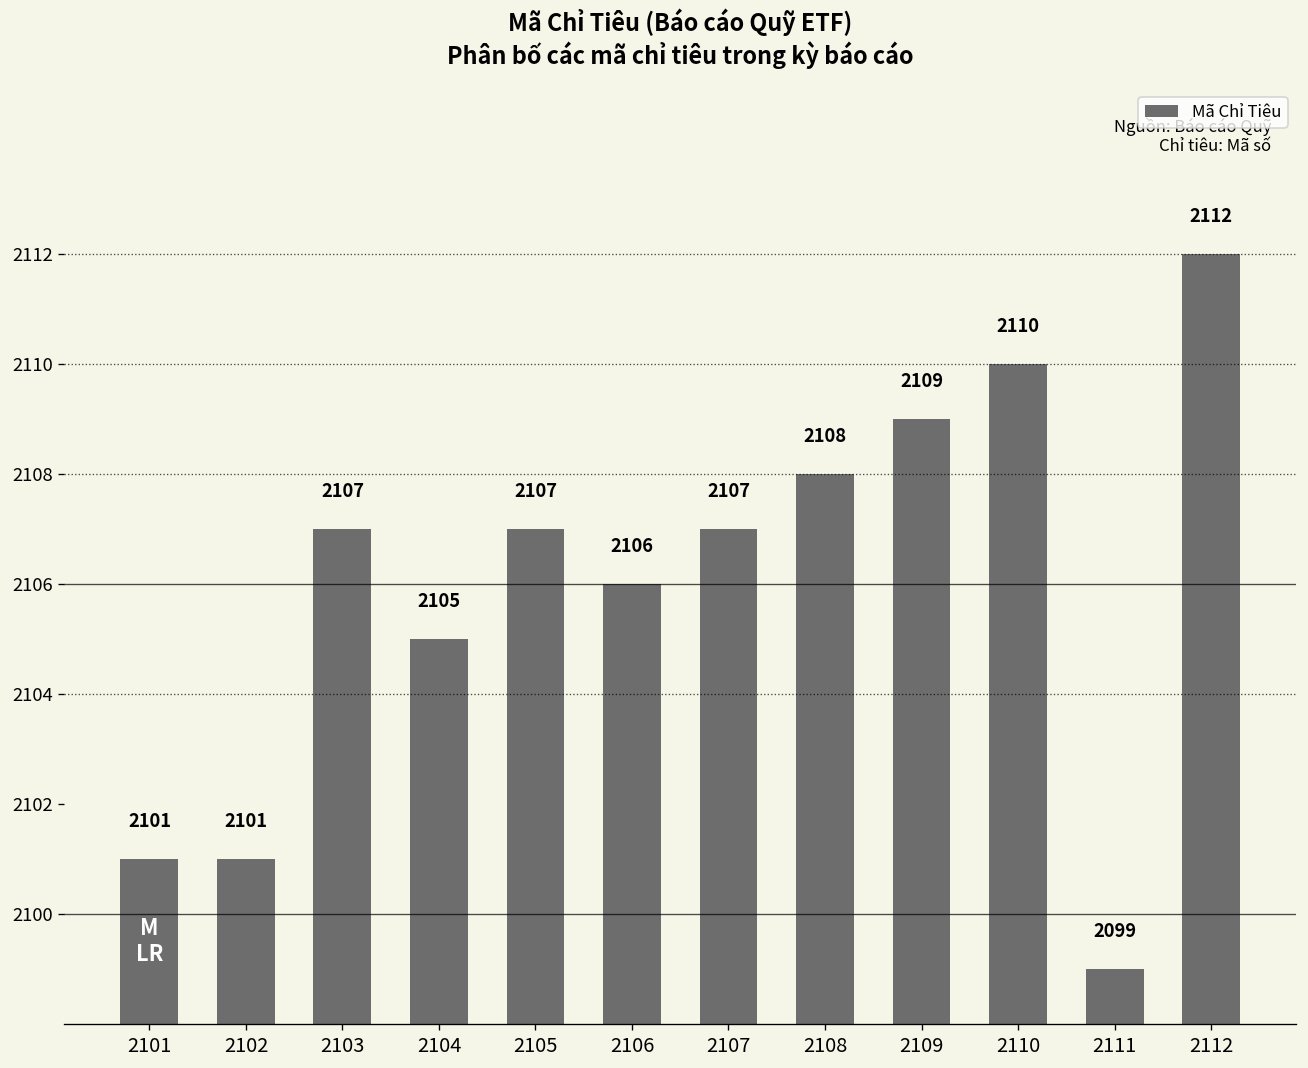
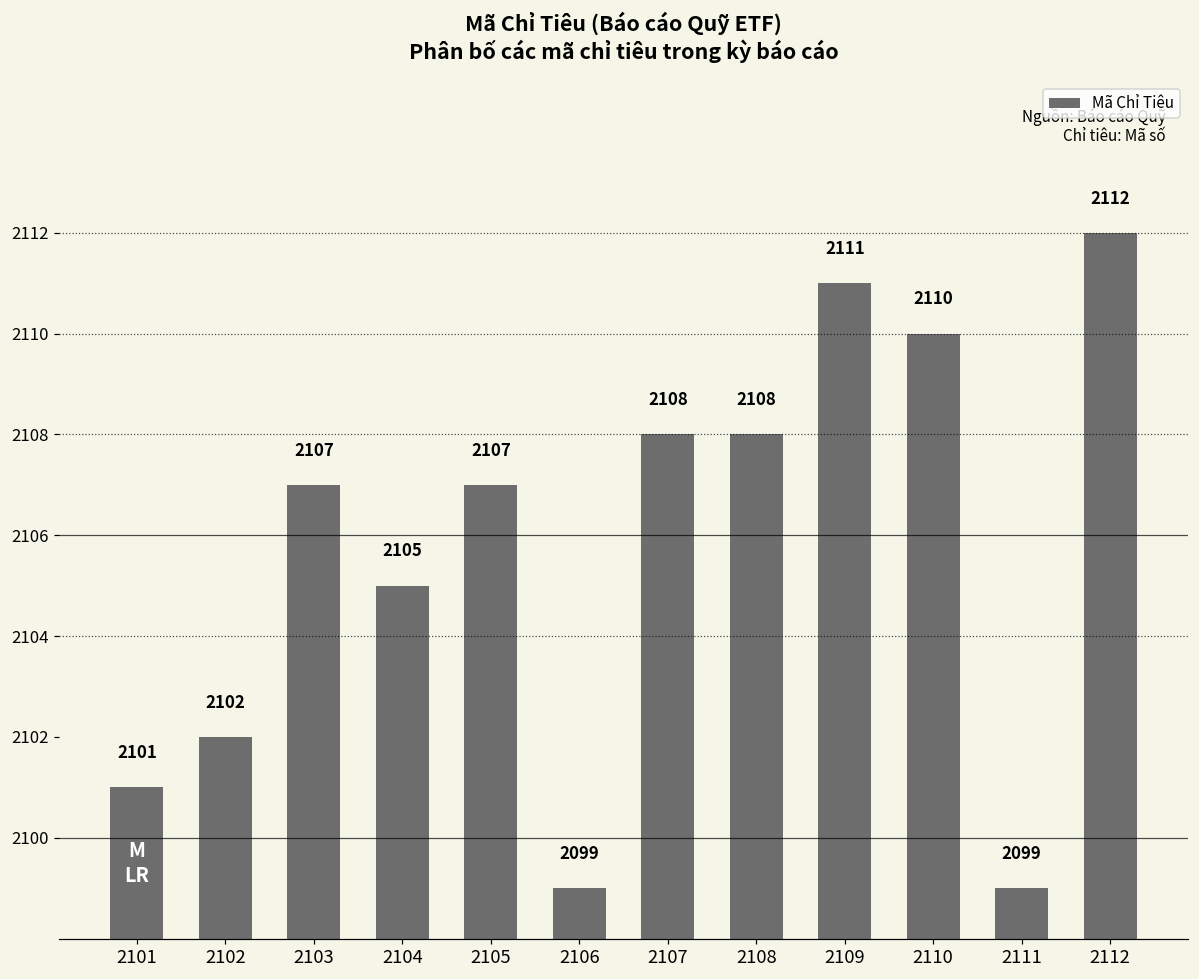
2102: 2101 -> 2102
2106: 2106 -> 2099
2107: 2107 -> 2108
2109: 2109 -> 2111
